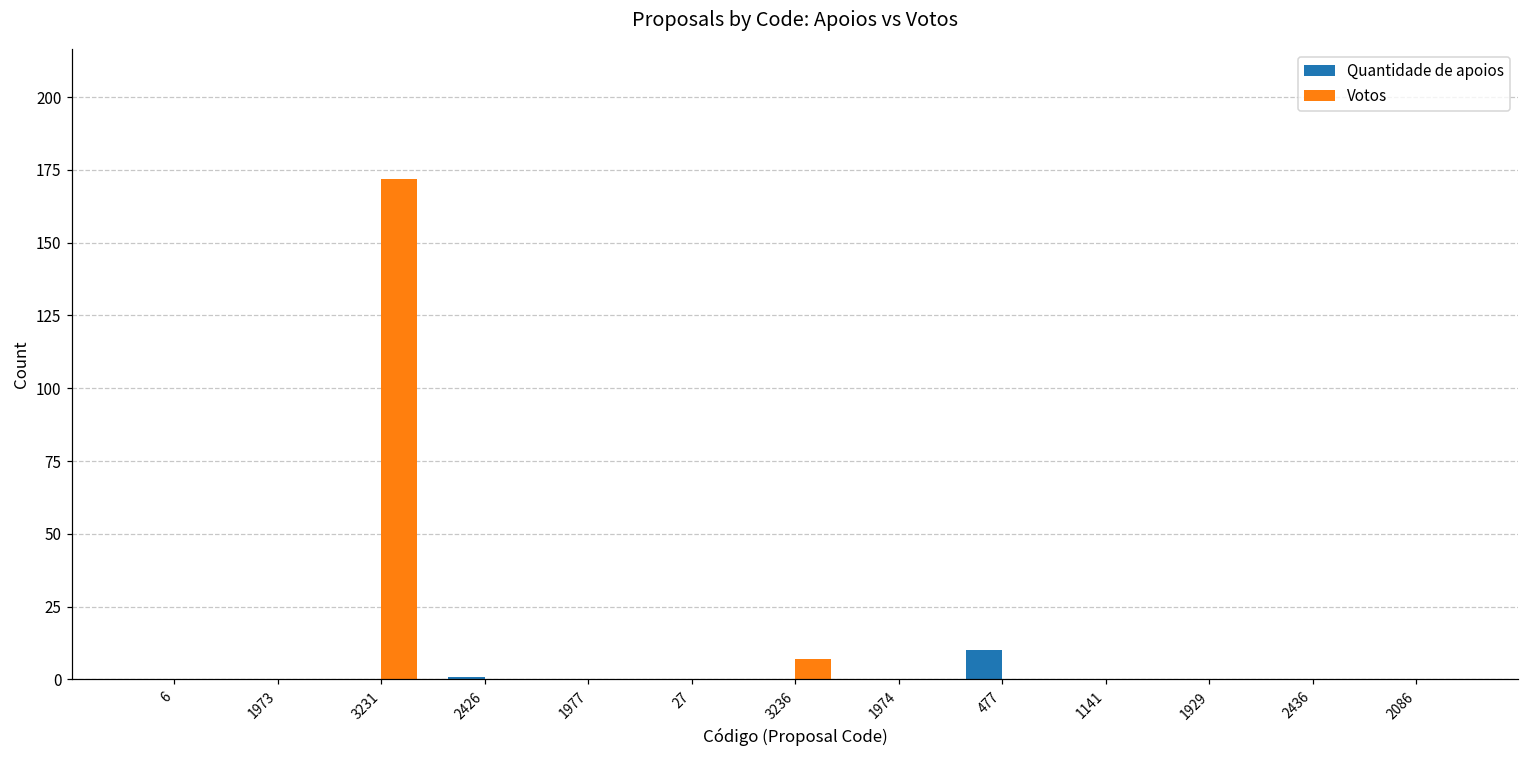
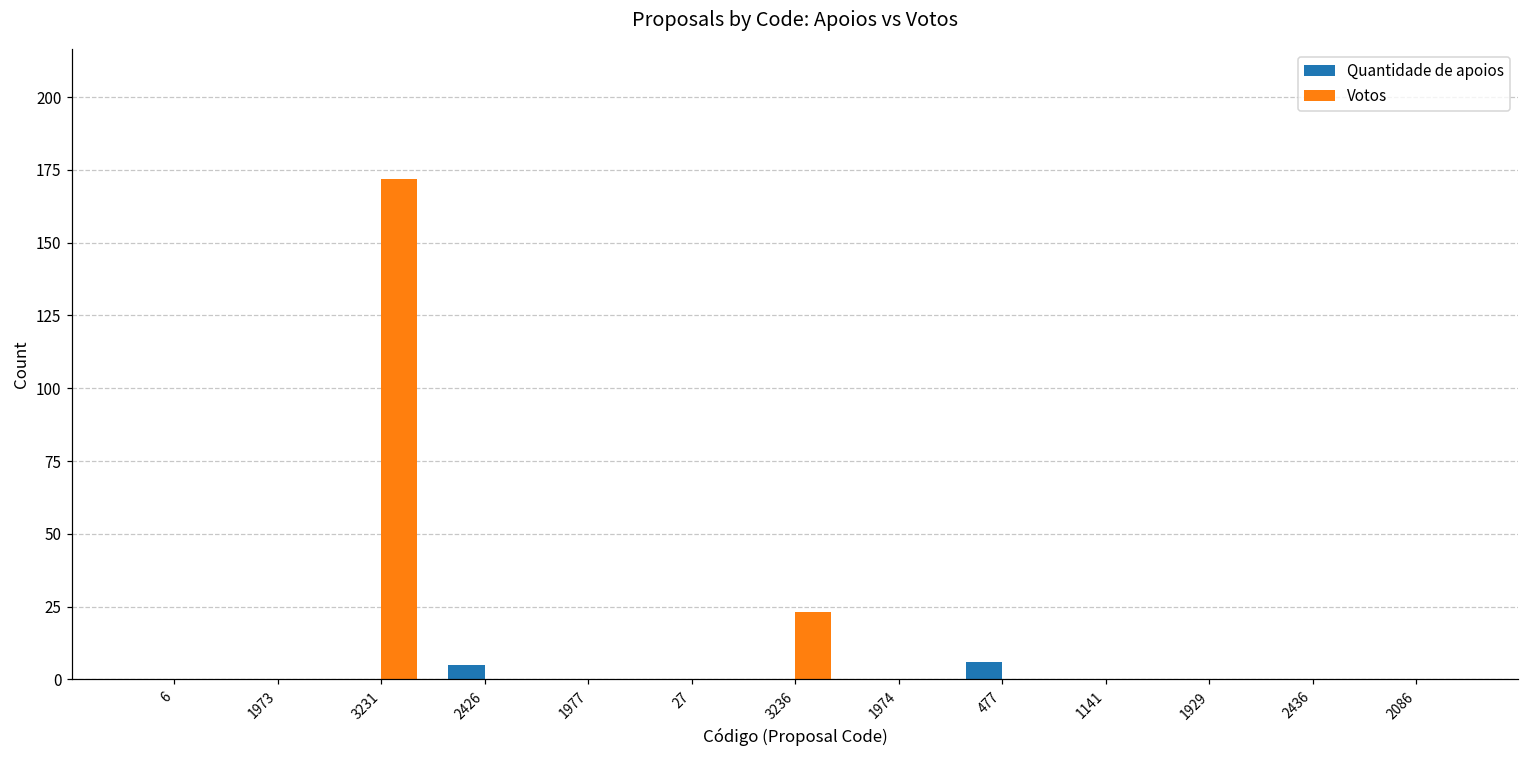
Quantidade de apoios, 2426: 1 -> 5
Votos, 3236: 7 -> 23
Quantidade de apoios, 477: 10 -> 6
